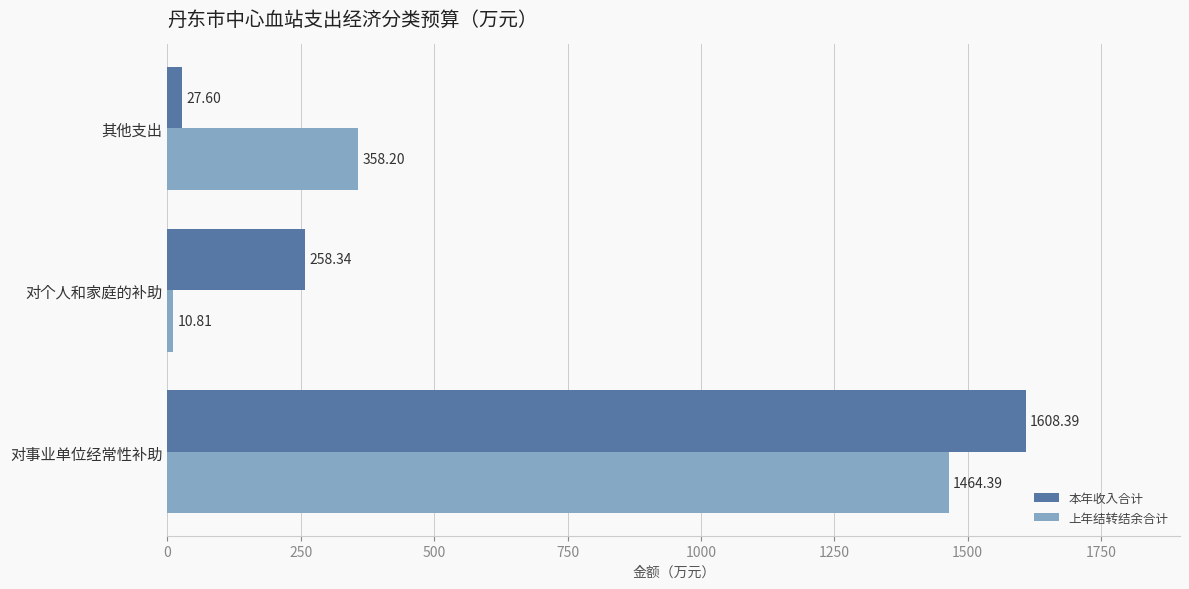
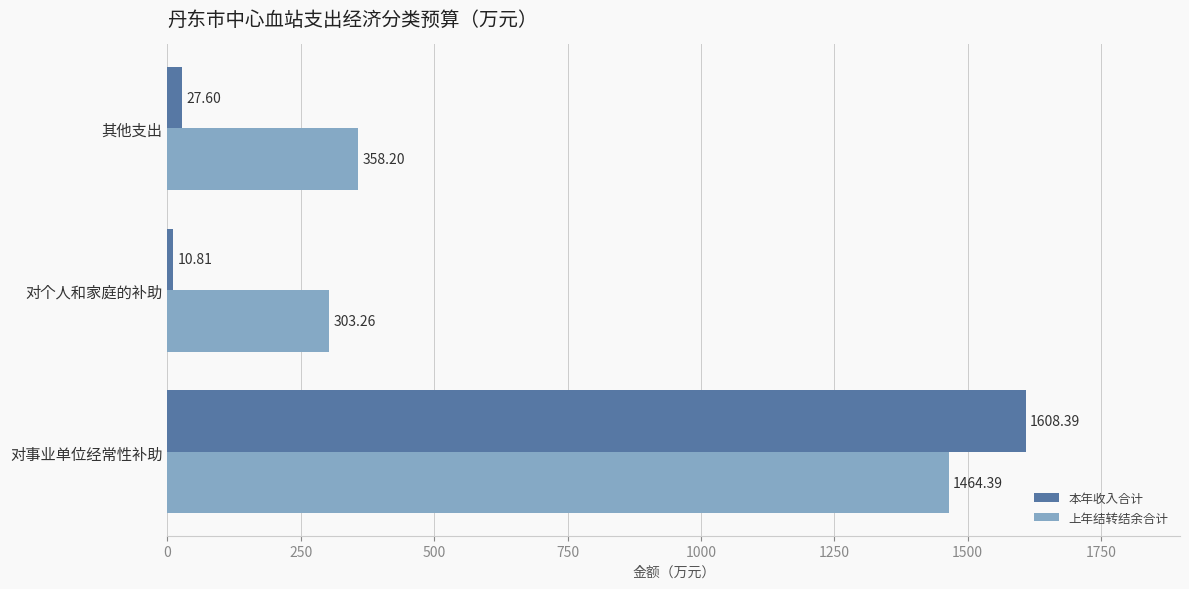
本年收入合计, 对个人和家庭的补助: 258.34 -> 10.81
上年结转结余合计, 对个人和家庭的补助: 10.81 -> 303.26
